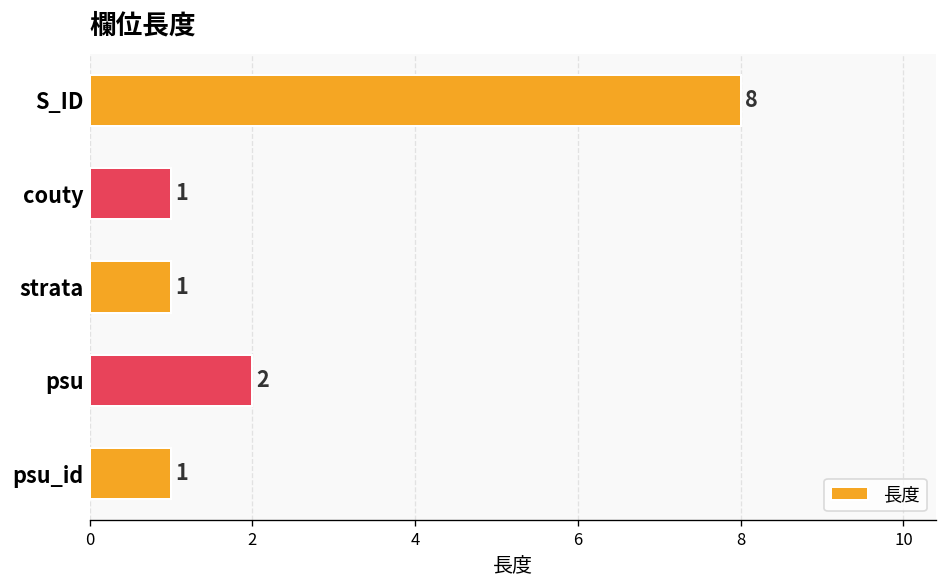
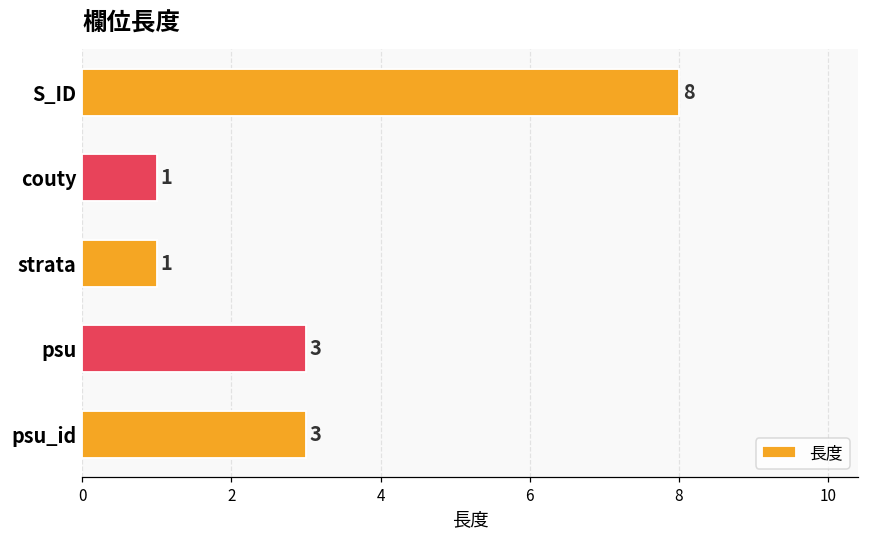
psu: 2 -> 3
psu_id: 1 -> 3
